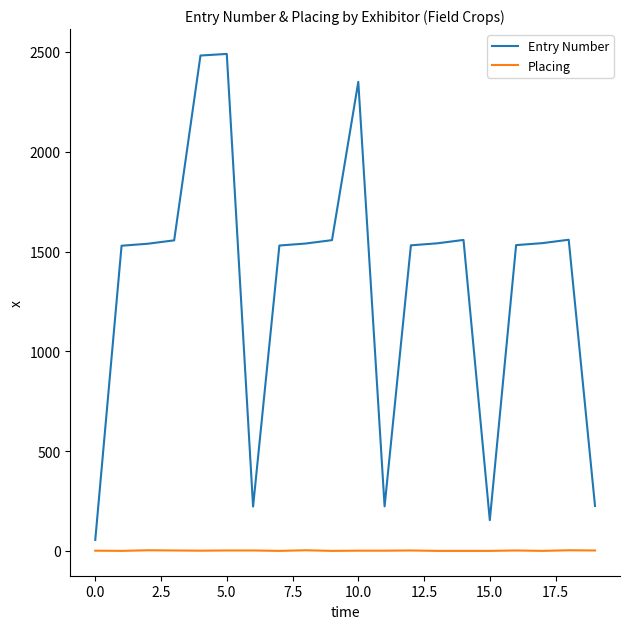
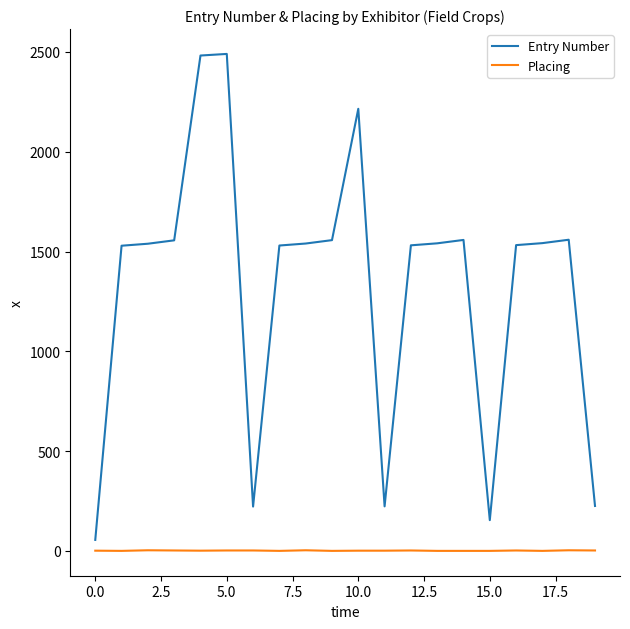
Entry Number, 10.0: 2350 -> 2220
